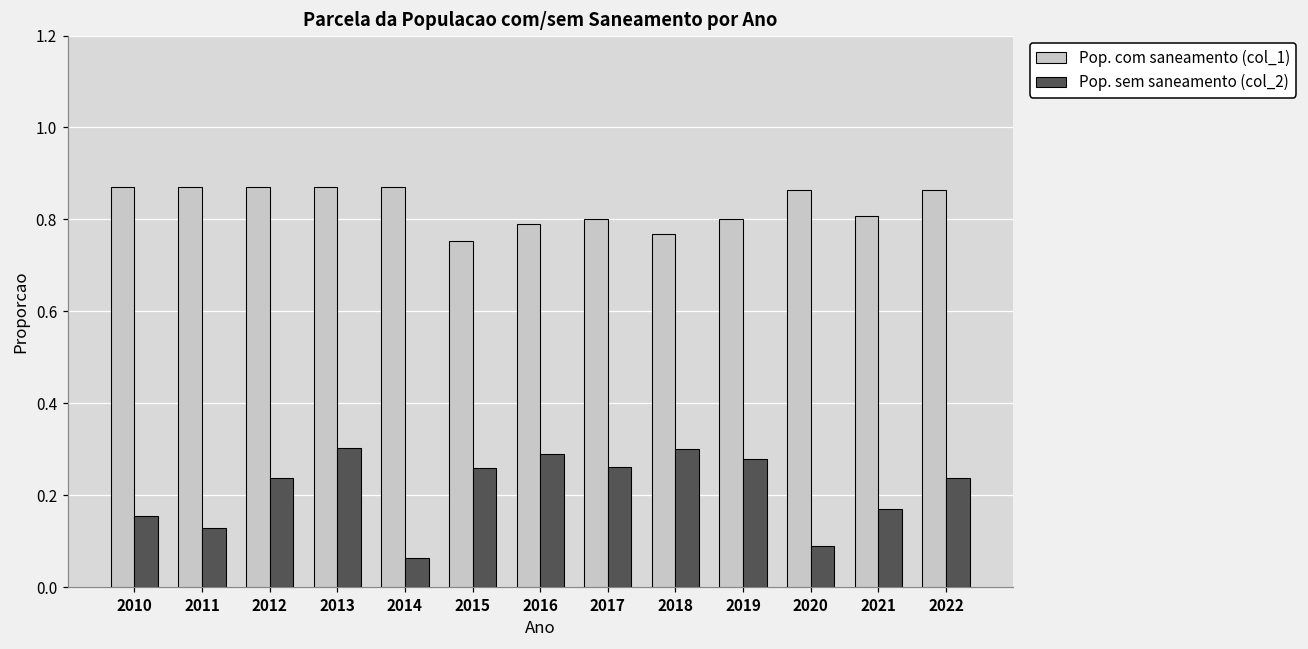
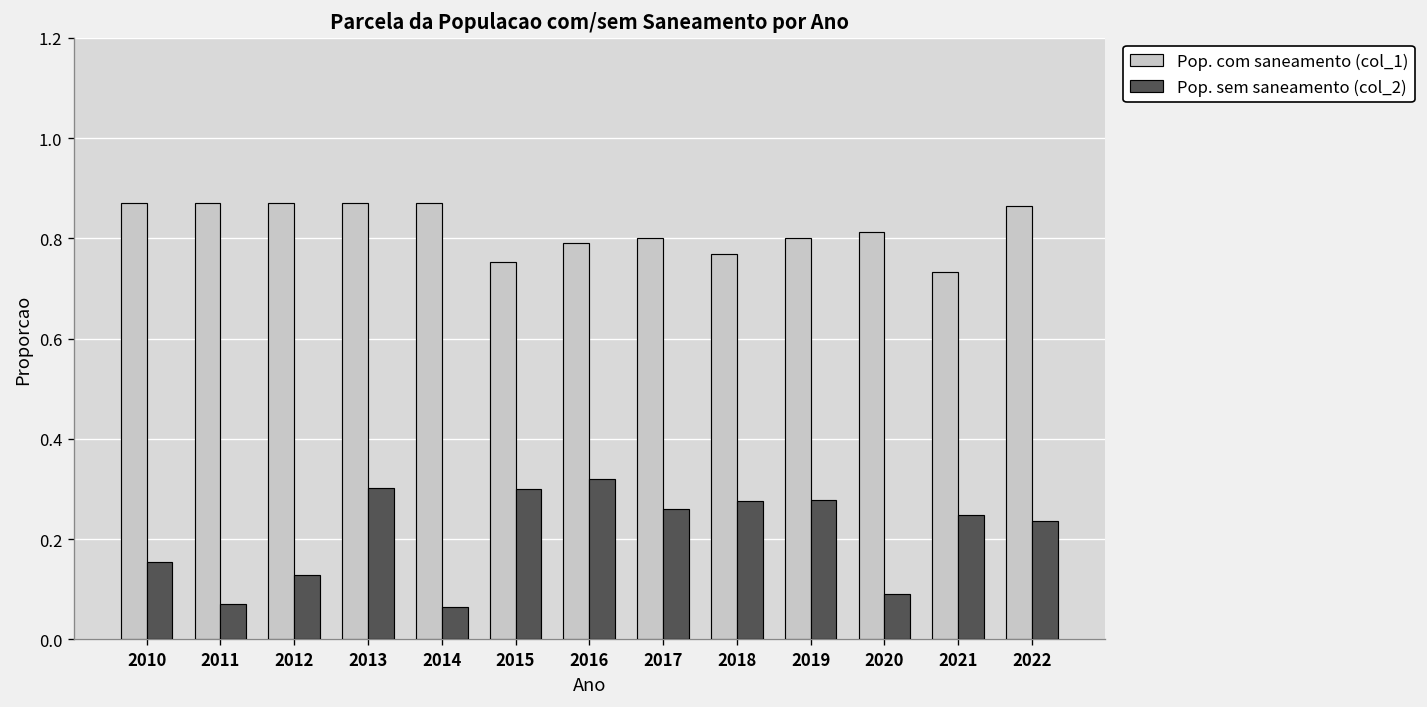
Pop. sem saneamento (col_2), 2011: 0.13 -> 0.07
Pop. sem saneamento (col_2), 2012: 0.24 -> 0.13
Pop. sem saneamento (col_2), 2015: 0.26 -> 0.30
Pop. sem saneamento (col_2), 2016: 0.29 -> 0.32
Pop. sem saneamento (col_2), 2018: 0.30 -> 0.28
Pop. com saneamento (col_1), 2020: 0.86 -> 0.81
Pop. com saneamento (col_1), 2021: 0.81 -> 0.73
Pop. sem saneamento (col_2), 2021: 0.17 -> 0.25
